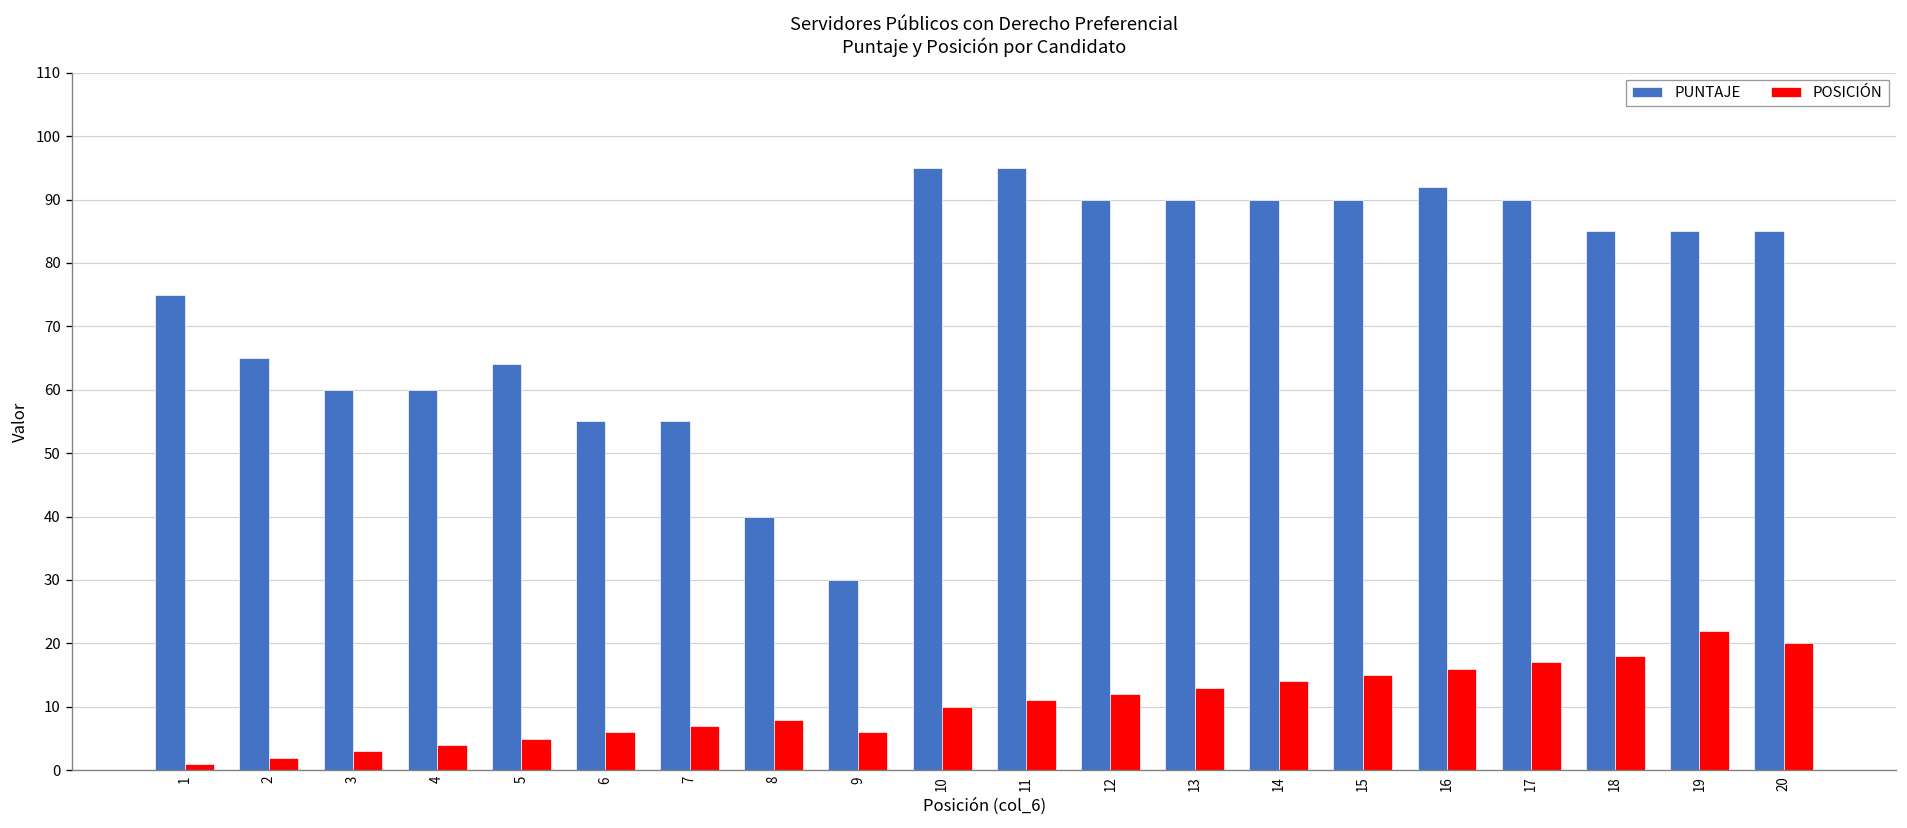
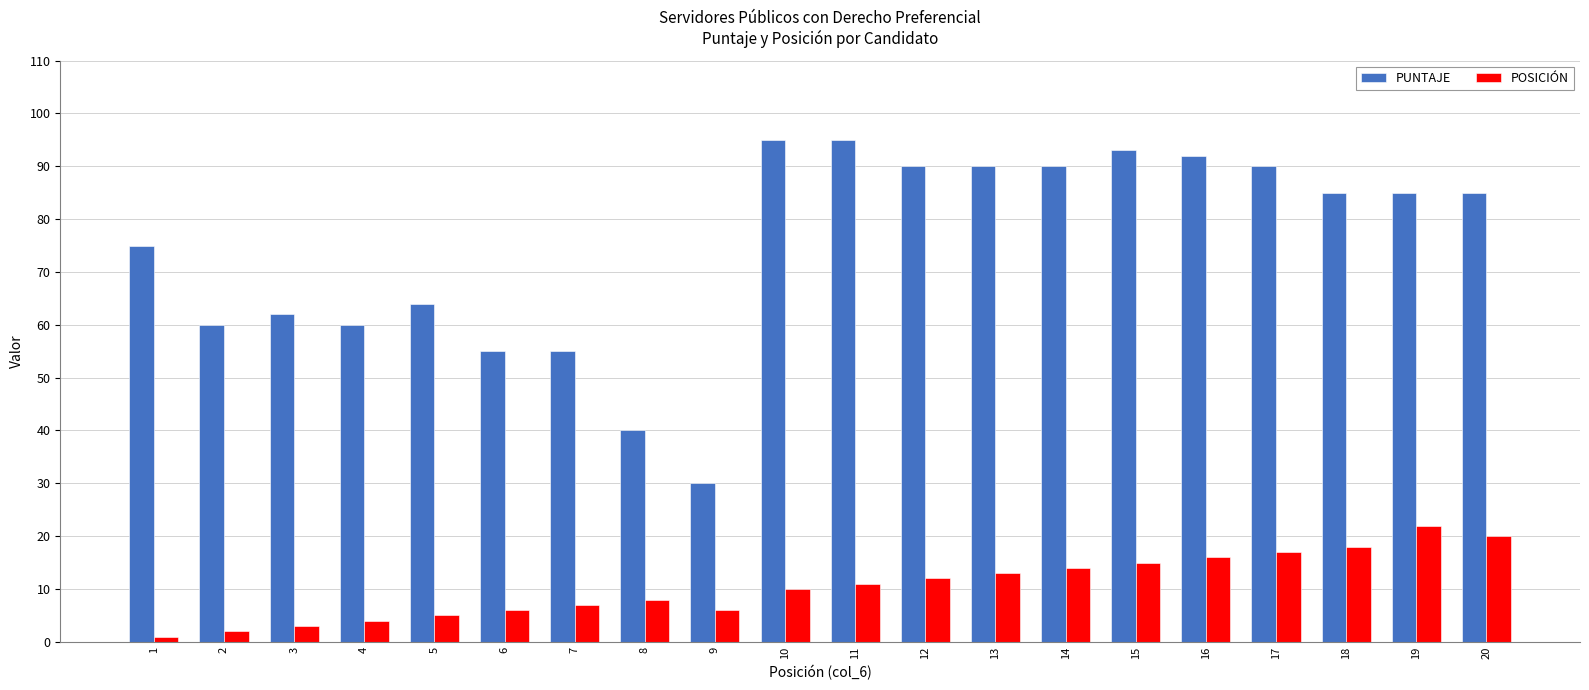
PUNTAJE, 2: 65 -> 60
PUNTAJE, 3: 60 -> 62
PUNTAJE, 15: 90 -> 93
